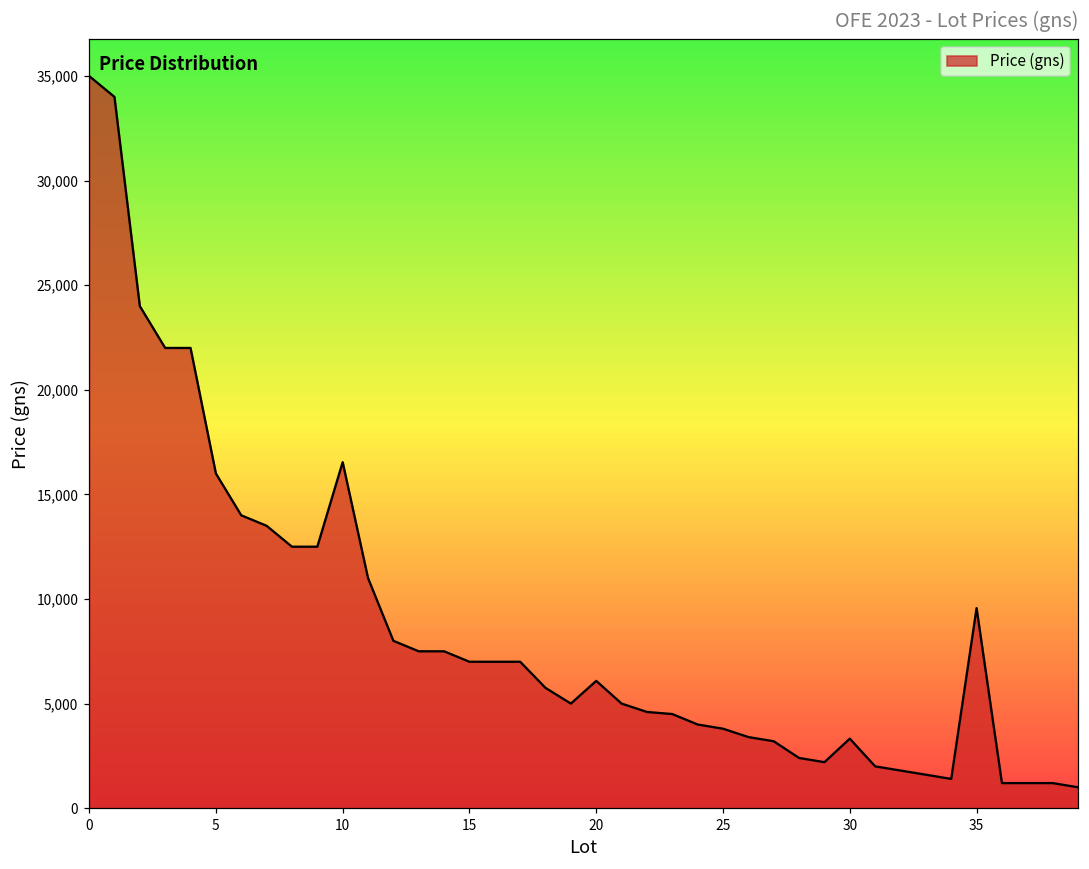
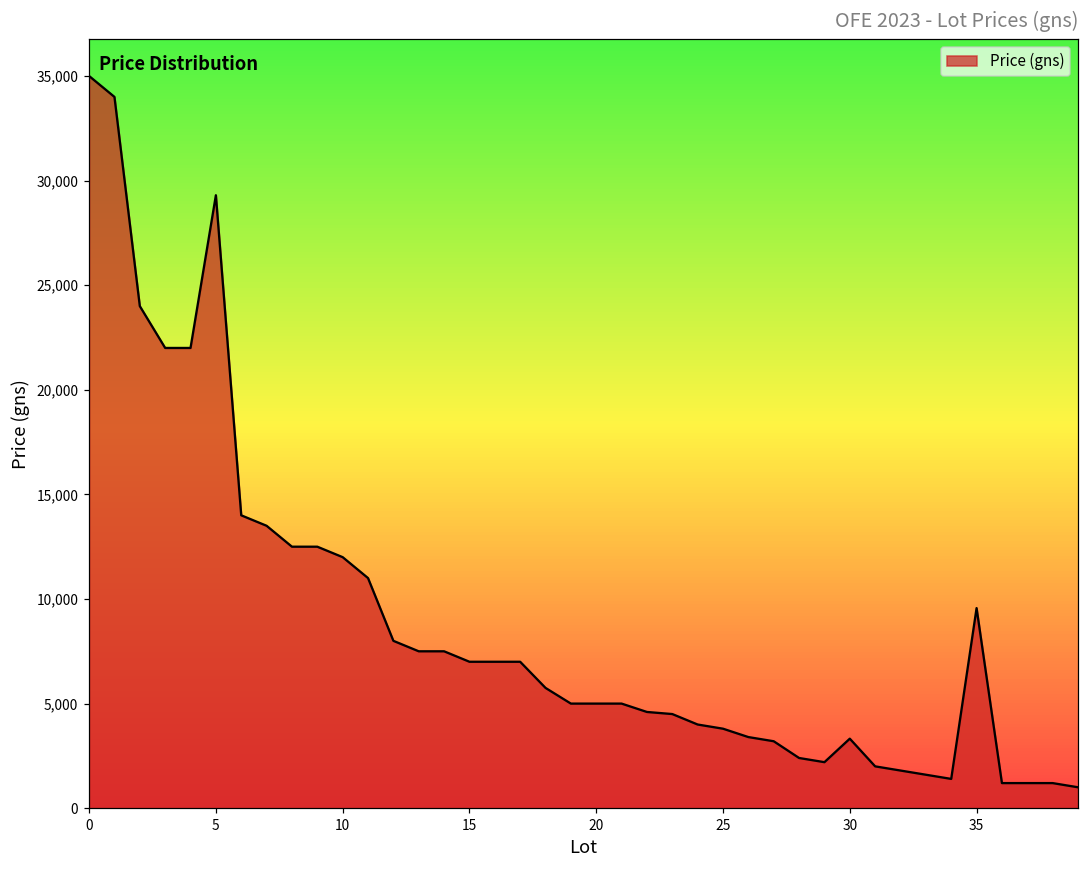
5: 16,000 -> 29,300
10: 16,500 -> 12,000
20: 6,100 -> 5,000
